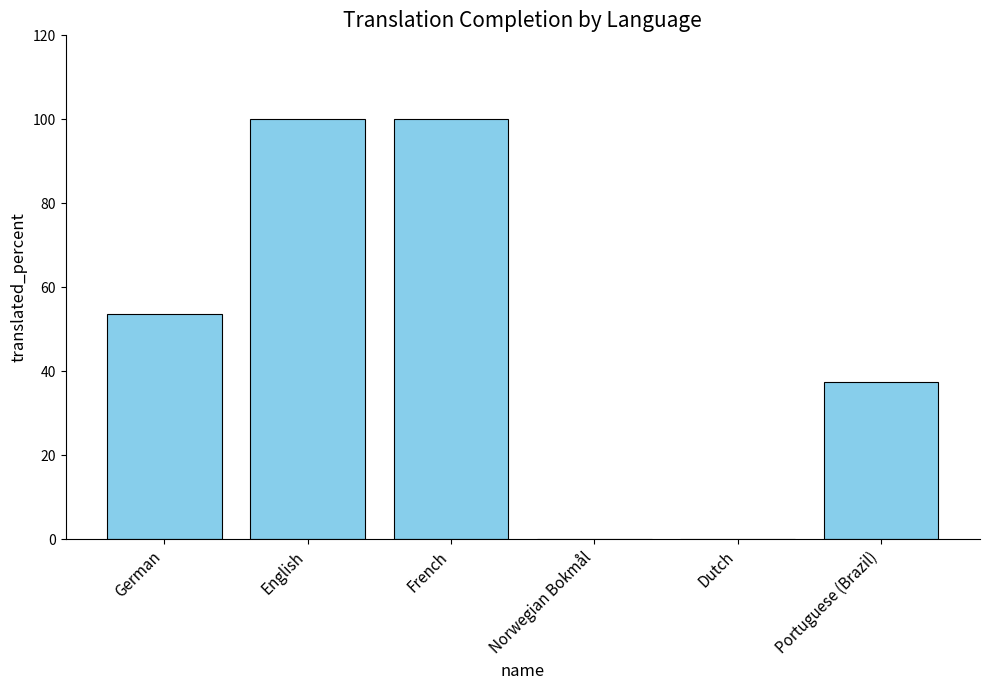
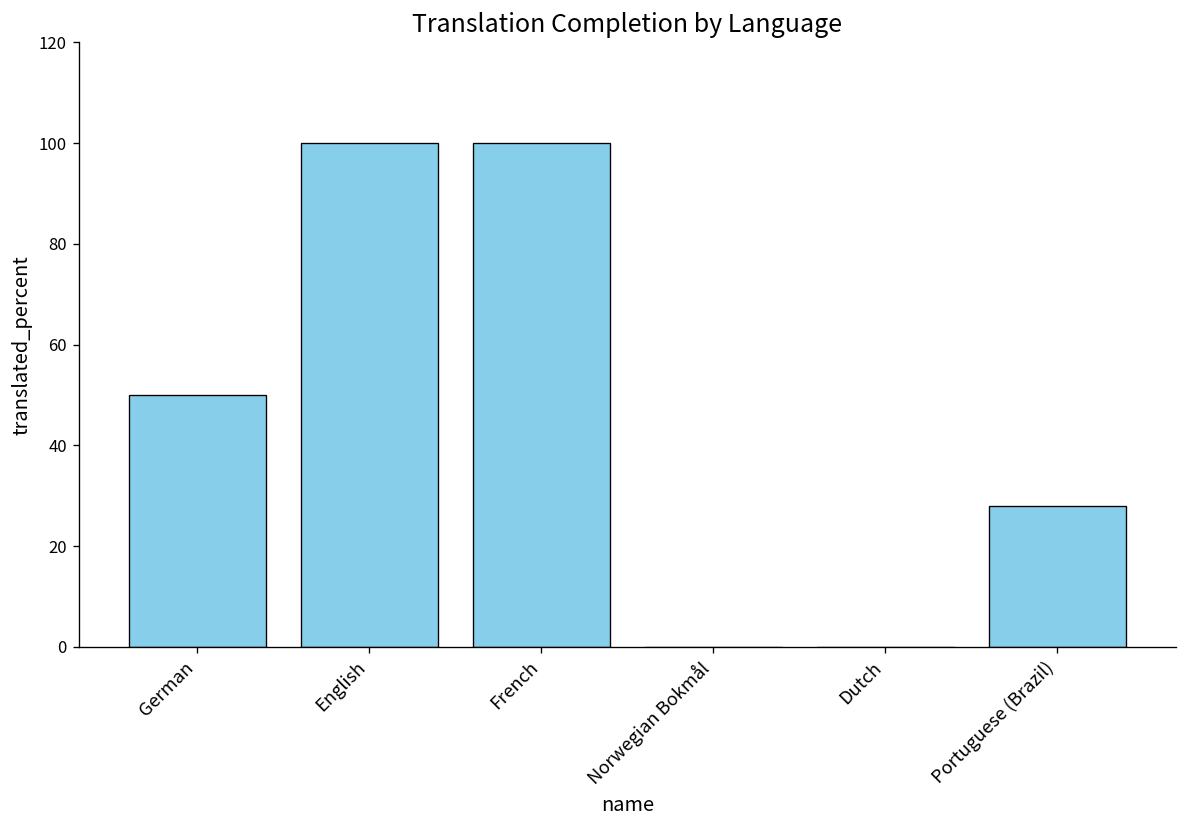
German: 54 -> 50
Portuguese (Brazil): 38 -> 28
